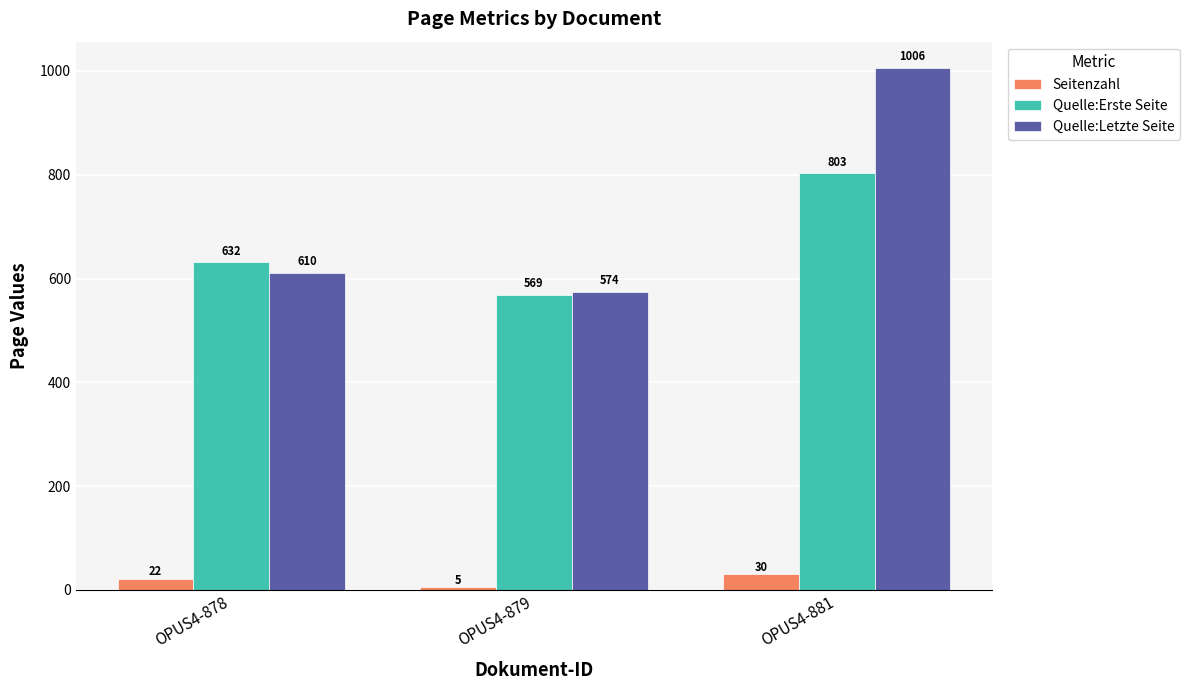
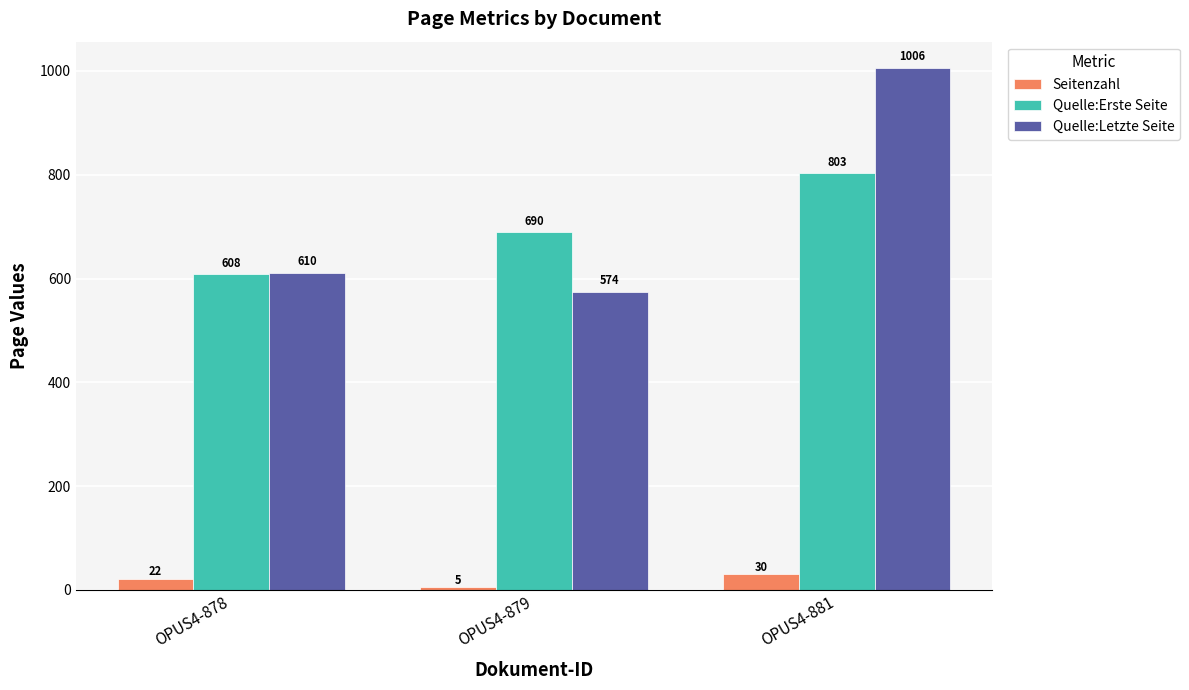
Quelle:Erste Seite, OPUS4-878: 632 -> 608
Quelle:Erste Seite, OPUS4-879: 569 -> 690
